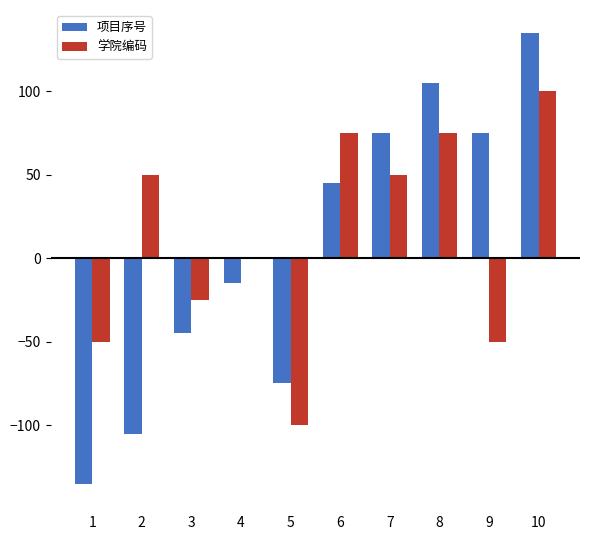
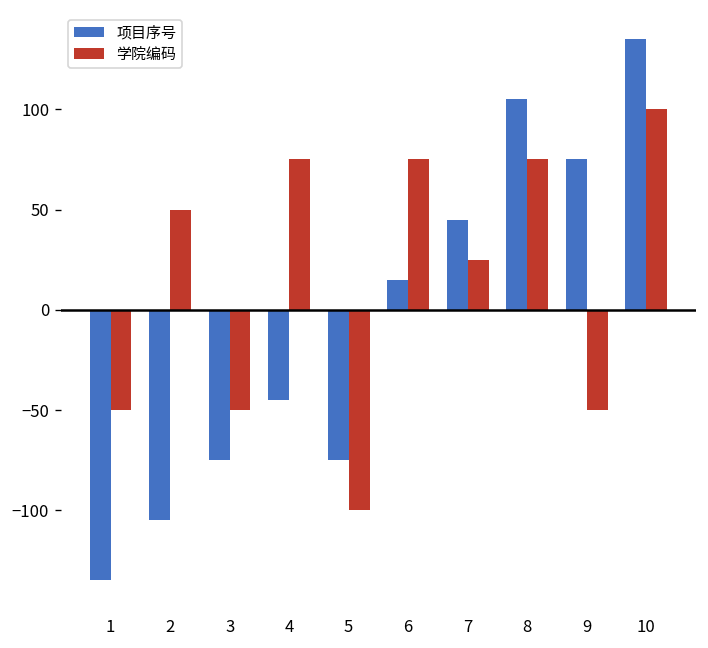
项目序号, 3: -45 -> -75
学院编码, 3: -25 -> -50
项目序号, 4: -15 -> -45
学院编码, 4: 0 -> 75
项目序号, 6: 45 -> 15
项目序号, 7: 75 -> 45
学院编码, 7: 50 -> 25
